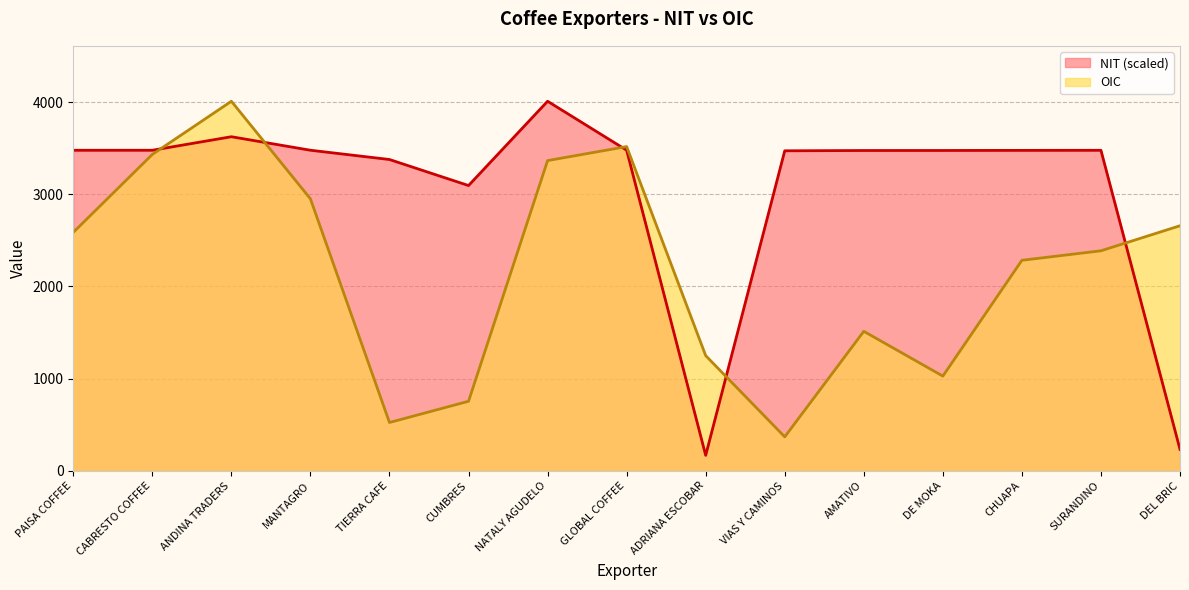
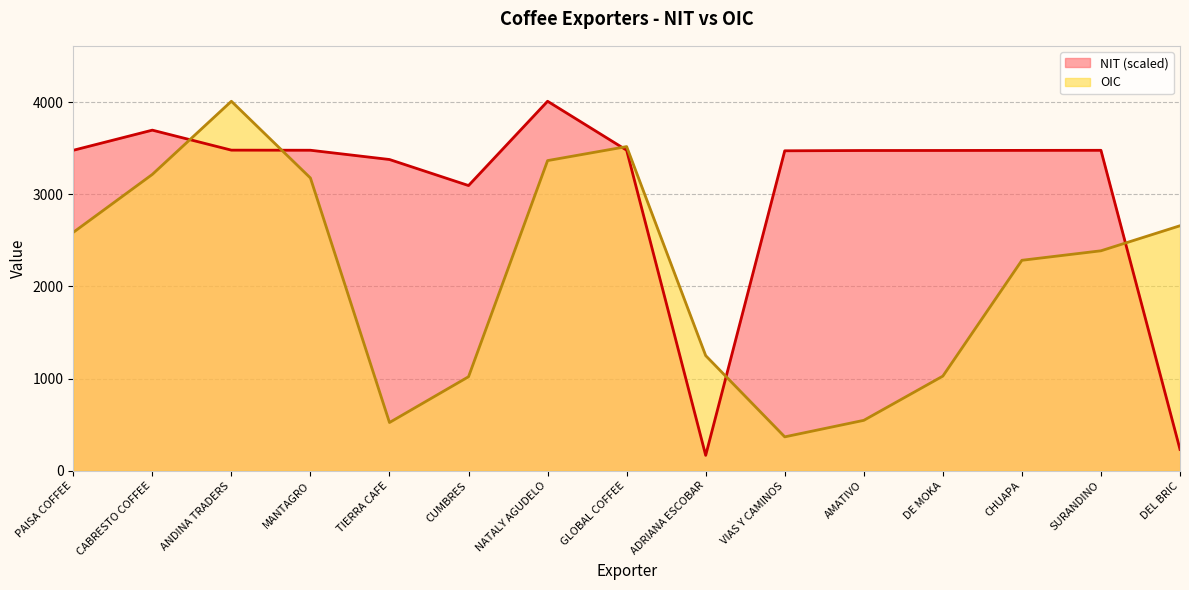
NIT (scaled), CABRESTO COFFEE: 3500 -> 3700
OIC, CABRESTO COFFEE: 3400 -> 3200
NIT (scaled), ANDINA TRADERS: 3600 -> 3500
OIC, MANTAGRO: 3000 -> 3200
OIC, CUMBRES: 800 -> 1000
OIC, AMATIVO: 1500 -> 500
